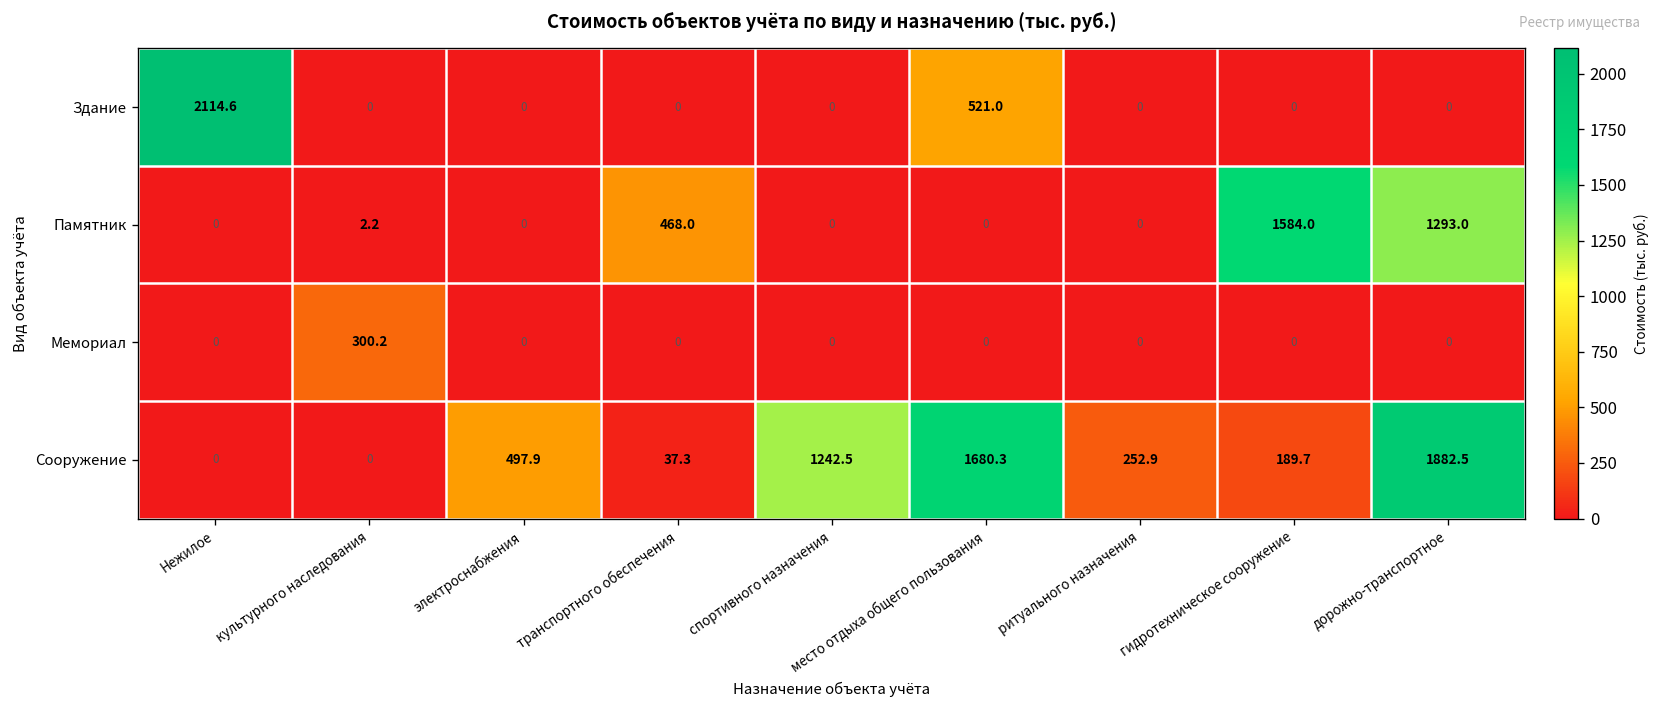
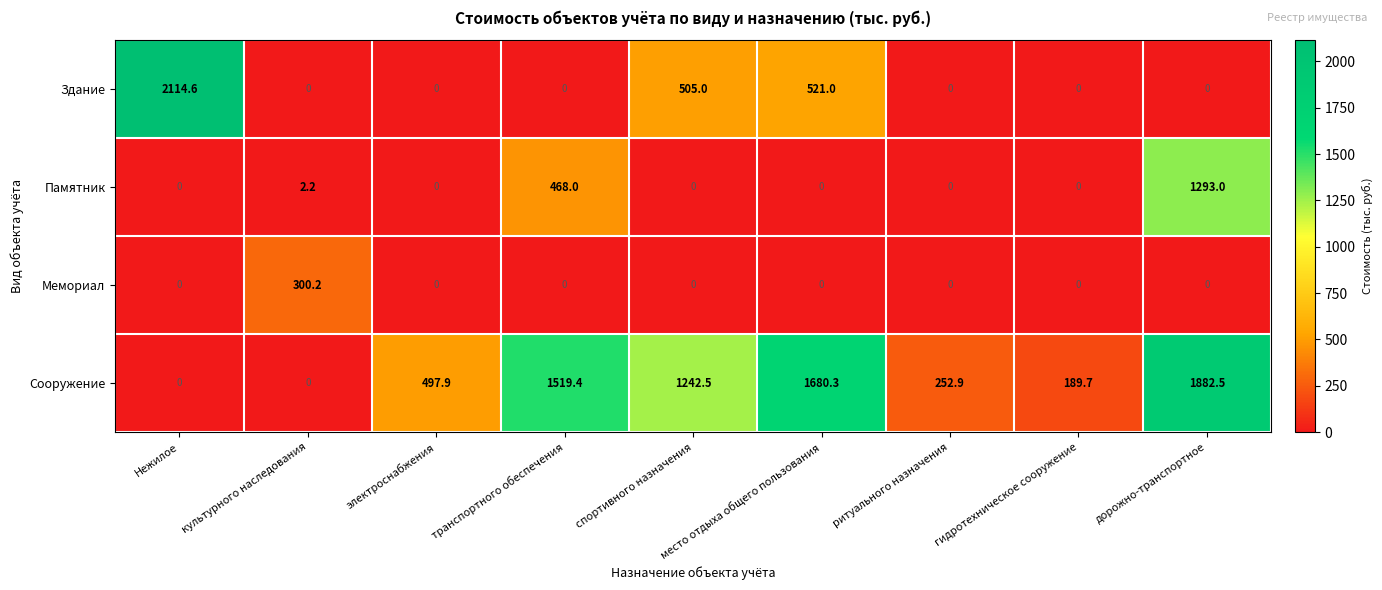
Здание, спортивного назначения: 0 -> 505.0
Памятник, гидротехническое сооружение: 1584.0 -> 0
Сооружение, транспортного обеспечения: 37.3 -> 1519.4
